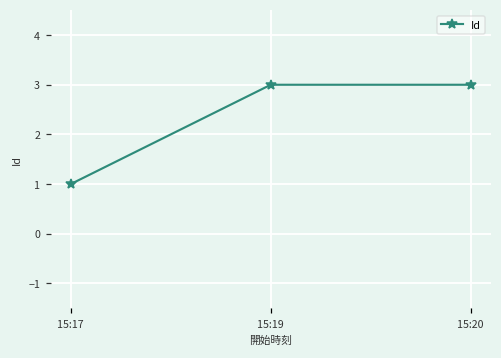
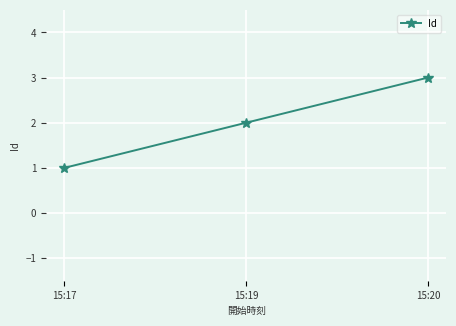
15:19: 3 -> 2
